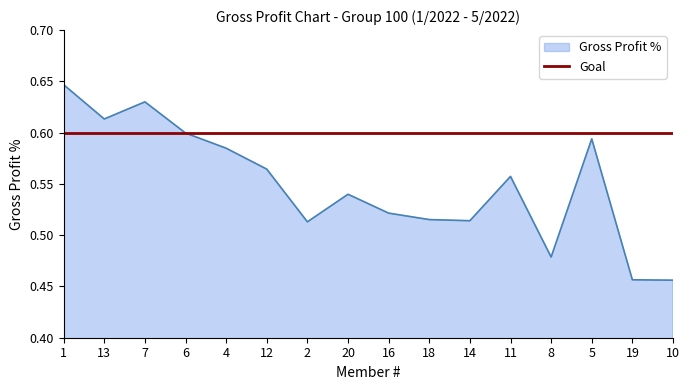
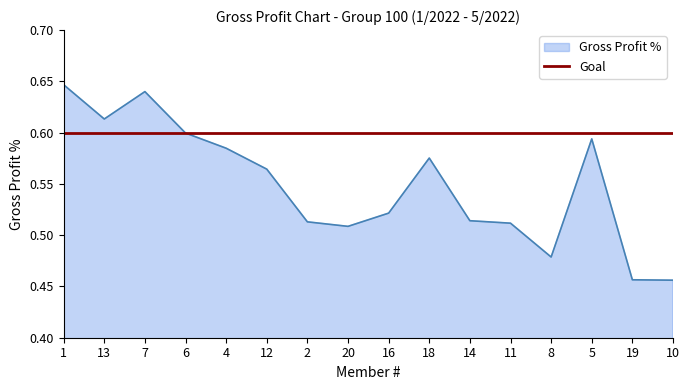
Gross Profit %, 7: 0.63 -> 0.64
Gross Profit %, 20: 0.540 -> 0.509
Gross Profit %, 18: 0.515 -> 0.575
Gross Profit %, 11: 0.557 -> 0.512
